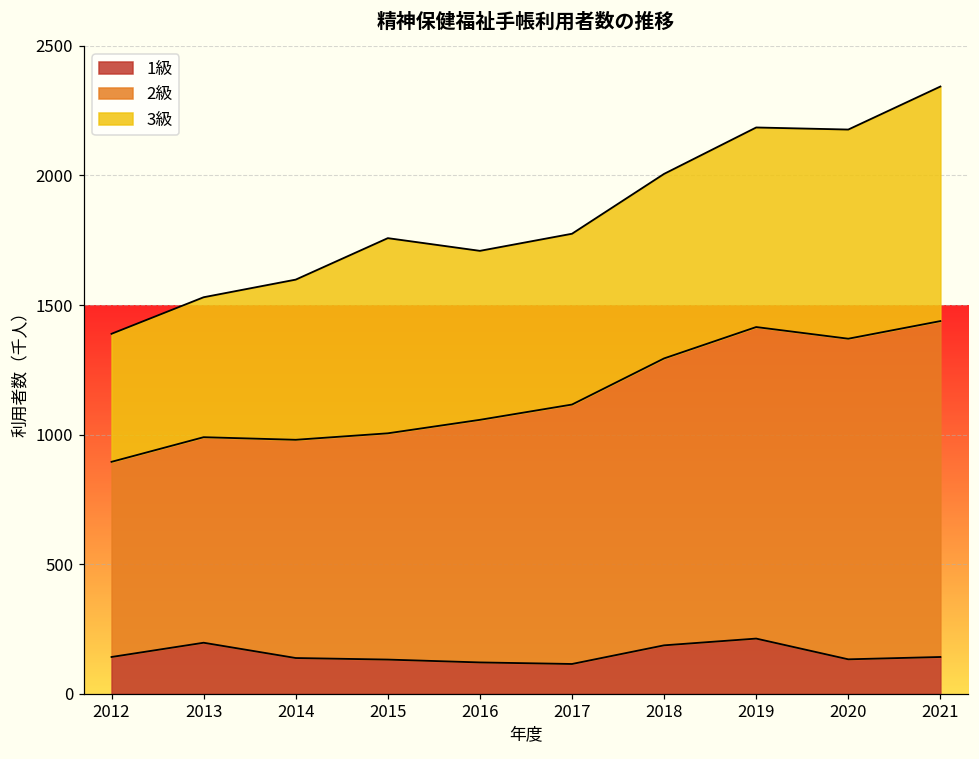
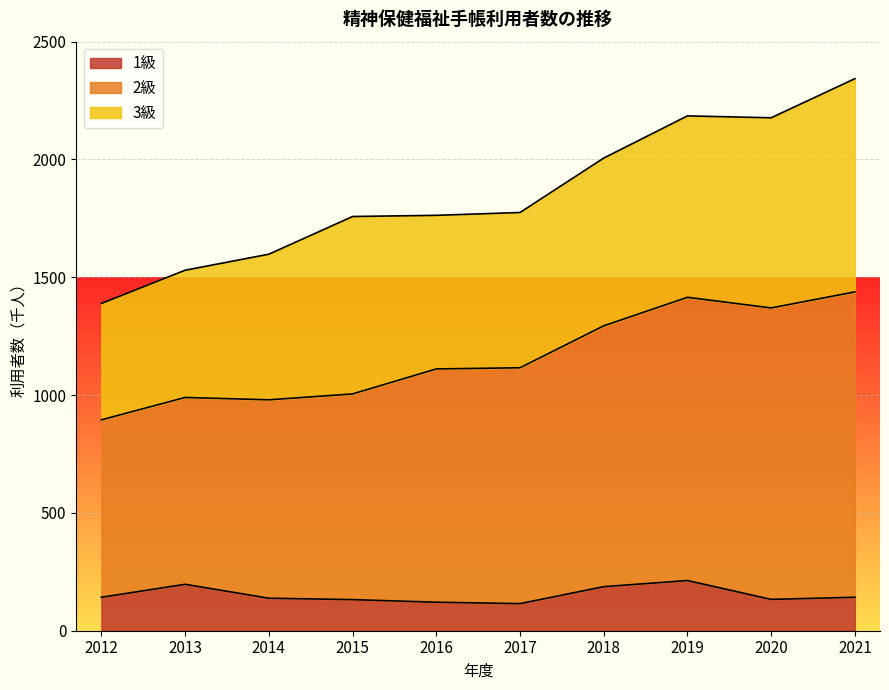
2級, 2016: 940 -> 990
